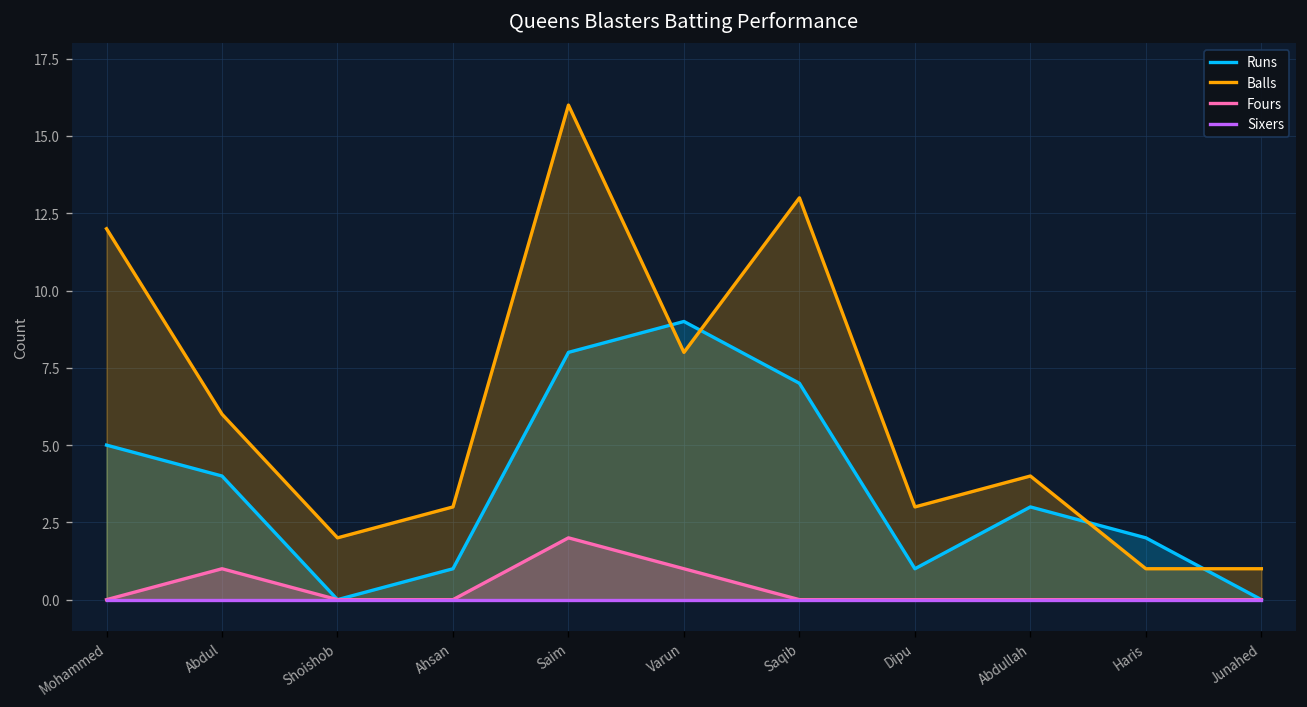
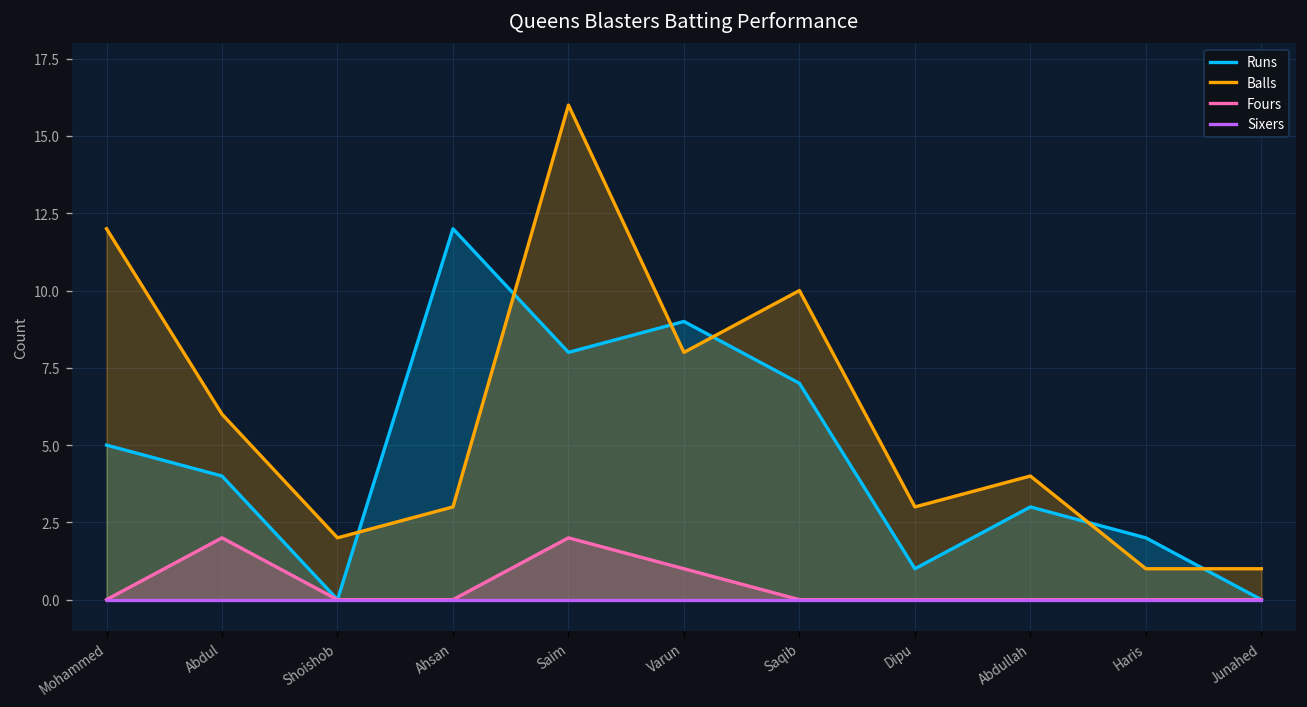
Fours, Abdul: 1 -> 2
Runs, Ahsan: 1 -> 12
Balls, Saqib: 13 -> 10
